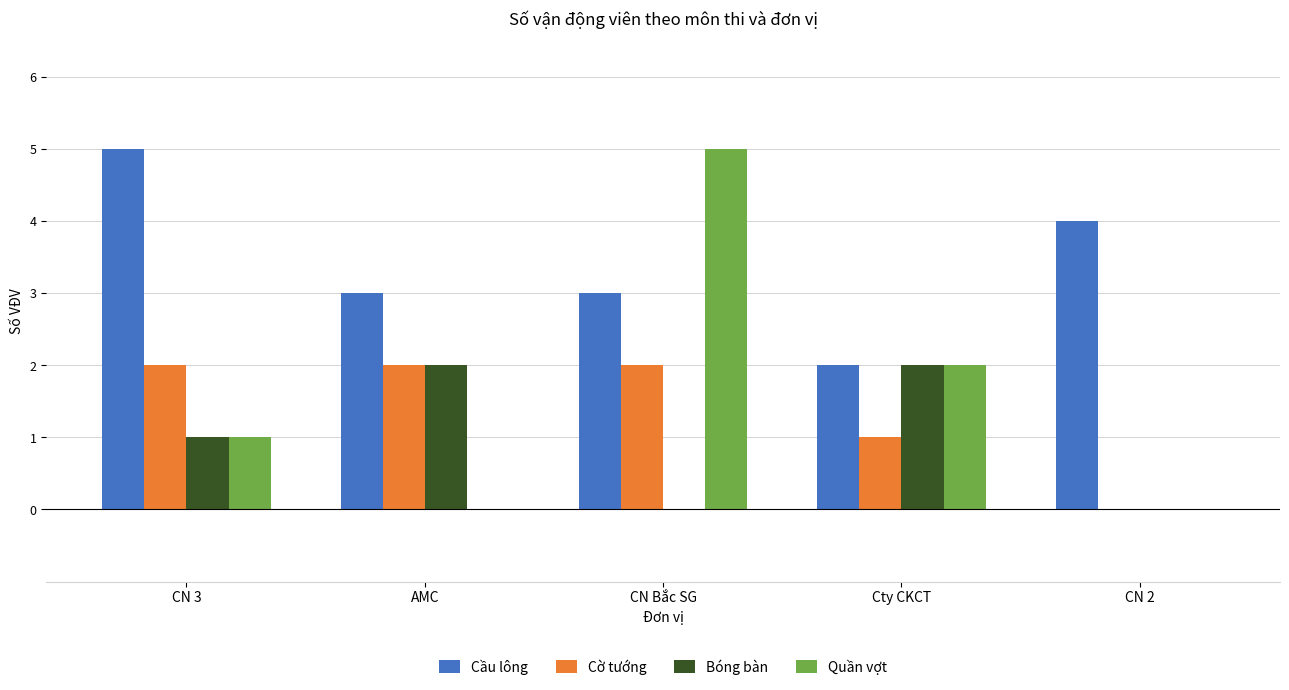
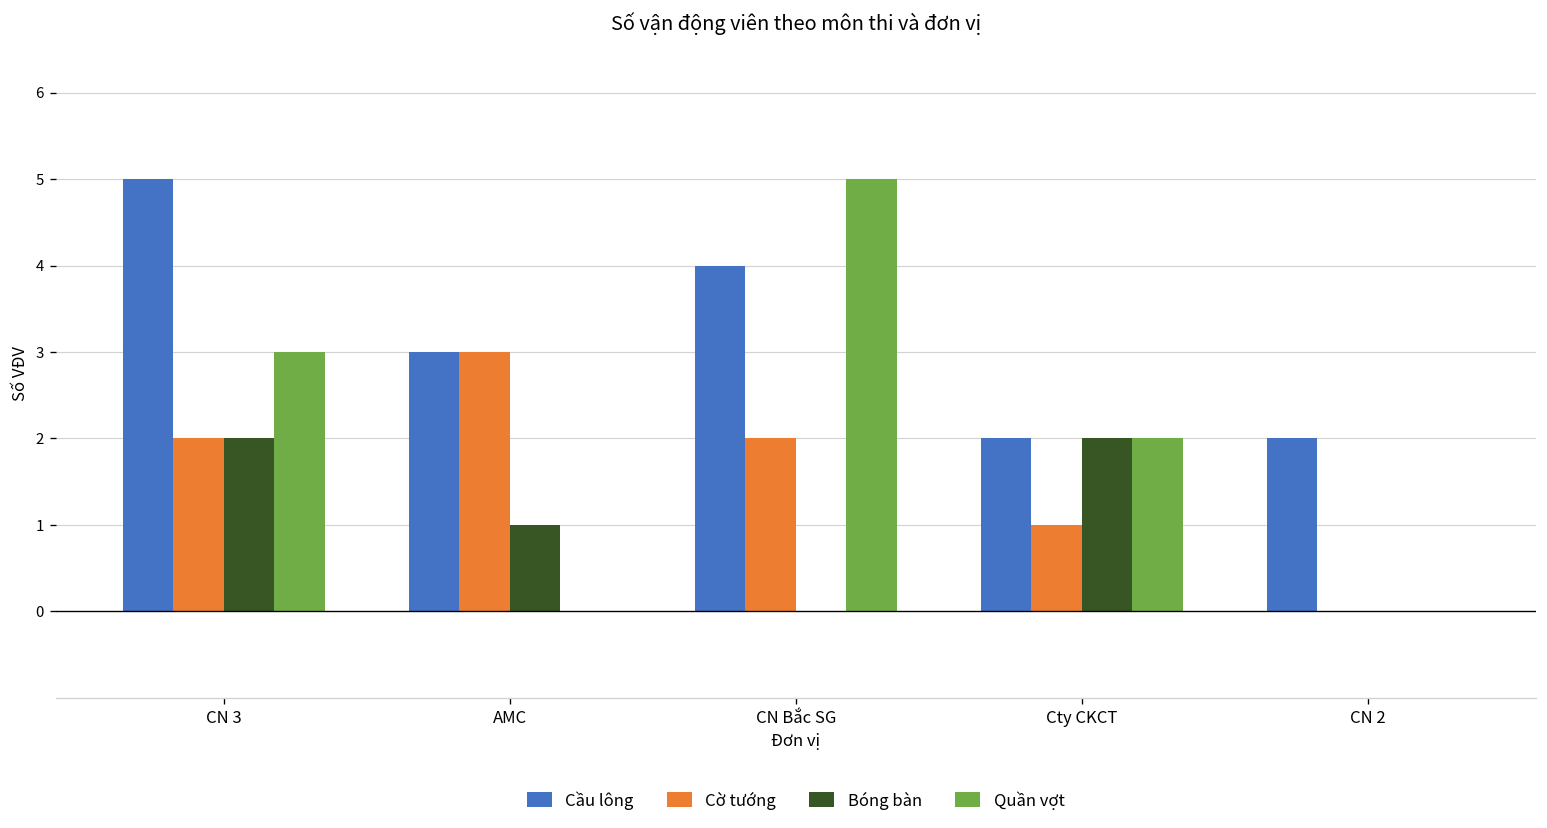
Bóng bàn, CN 3: 1 -> 2
Quần vợt, CN 3: 1 -> 3
Cờ tướng, AMC: 2 -> 3
Bóng bàn, AMC: 2 -> 1
Cầu lông, CN Bắc SG: 3 -> 4
Cầu lông, CN 2: 4 -> 2
